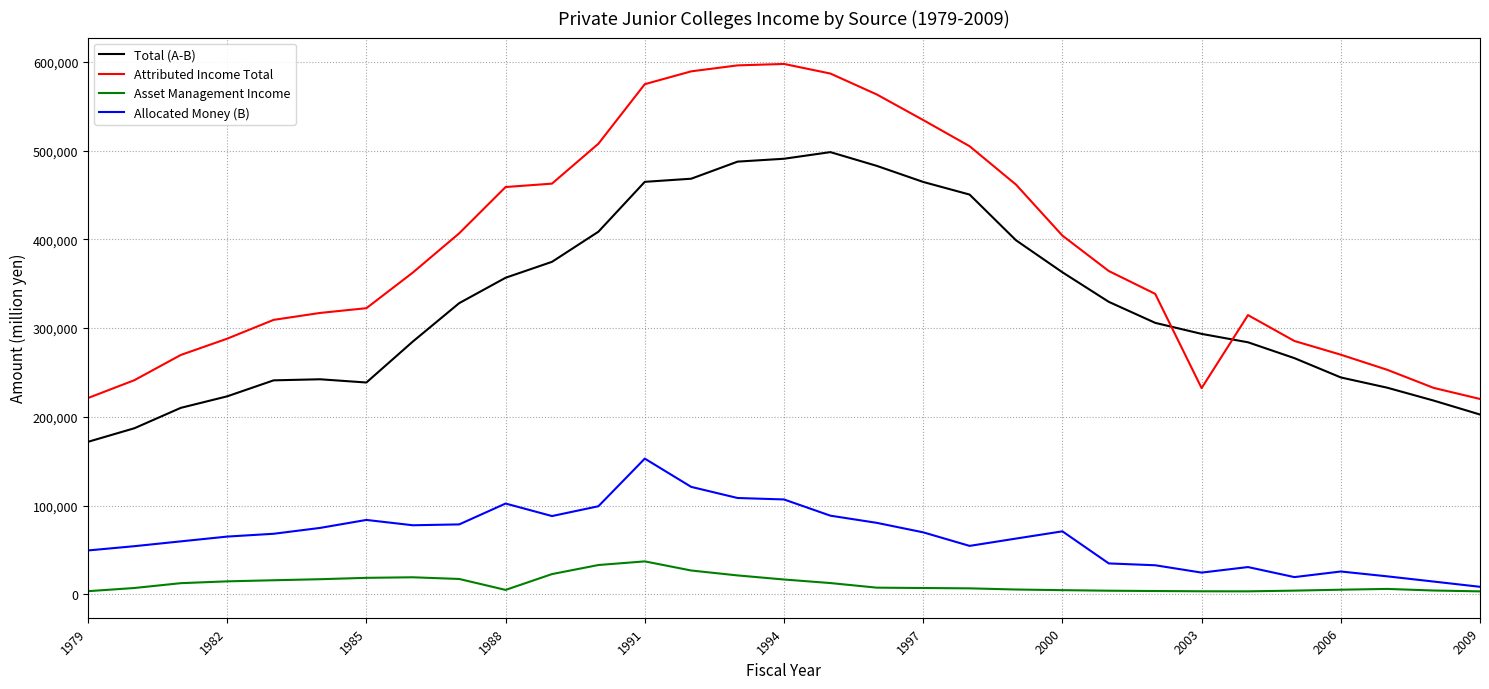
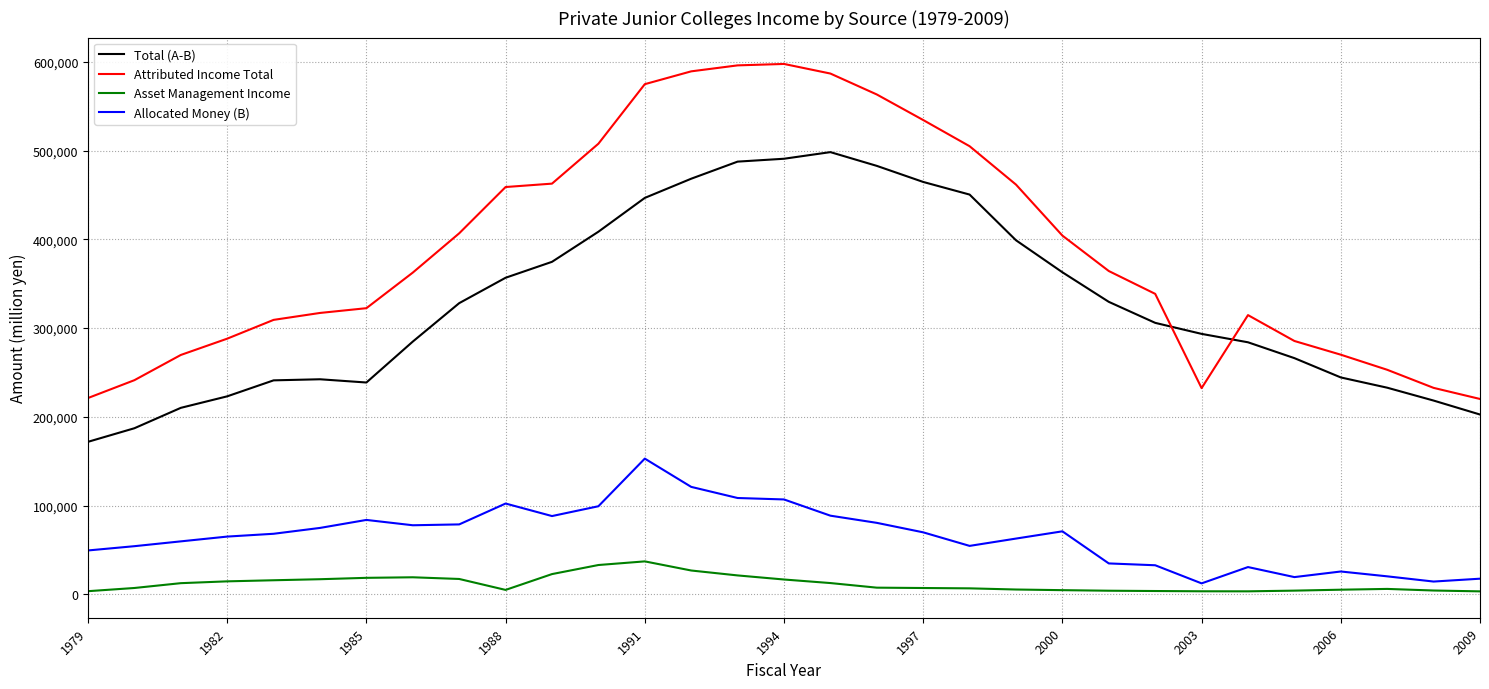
Total (A-B), 1991: 460,000 -> 450,000
Allocated Money (B), 2003: 20,000 -> 10,000
Allocated Money (B), 2009: 10,000 -> 20,000
